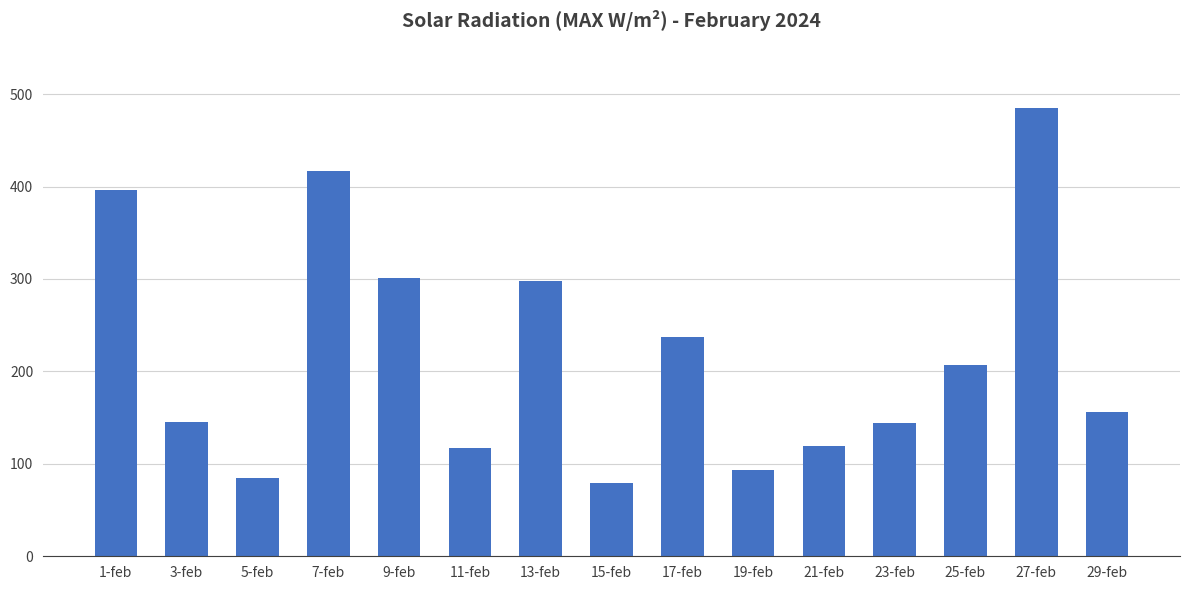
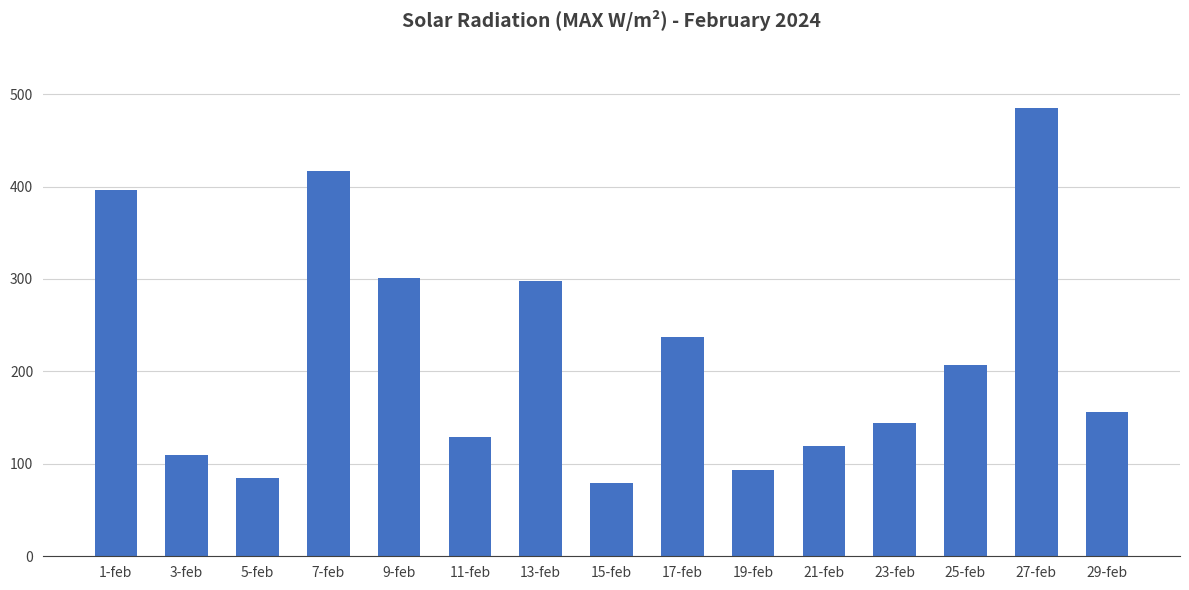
3-feb: 150 -> 110
11-feb: 120 -> 130
